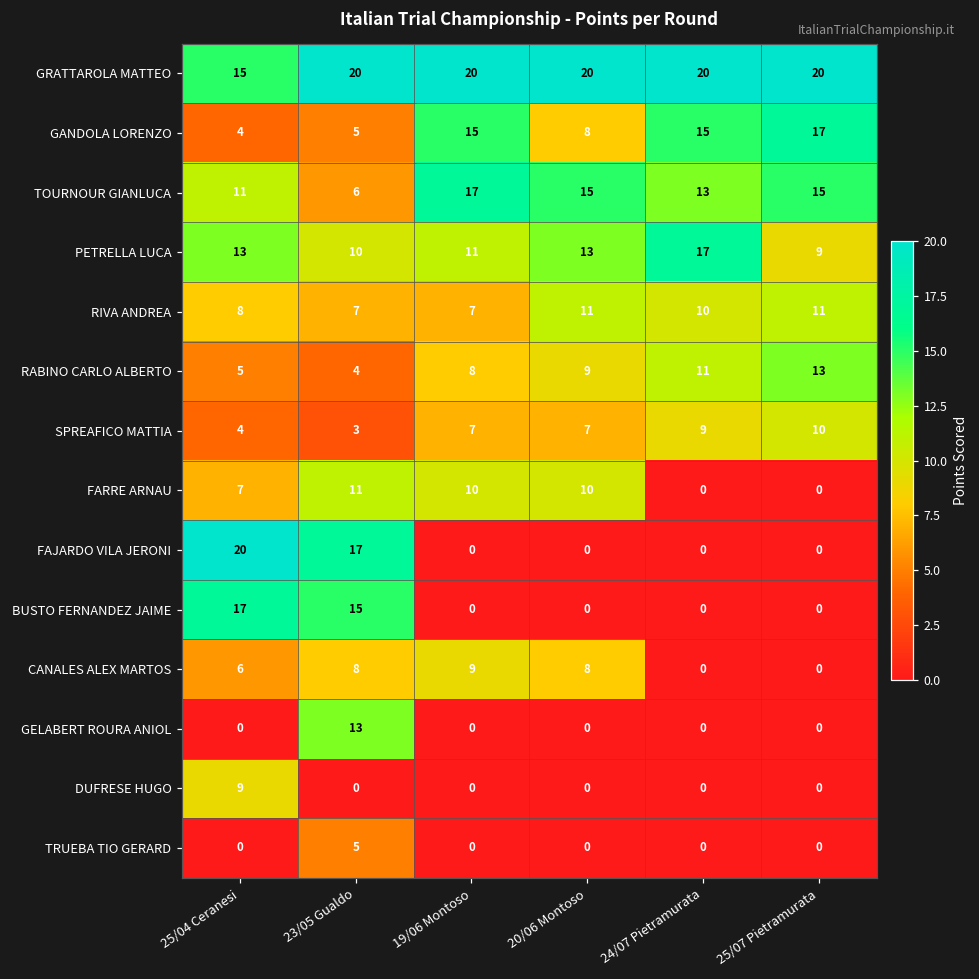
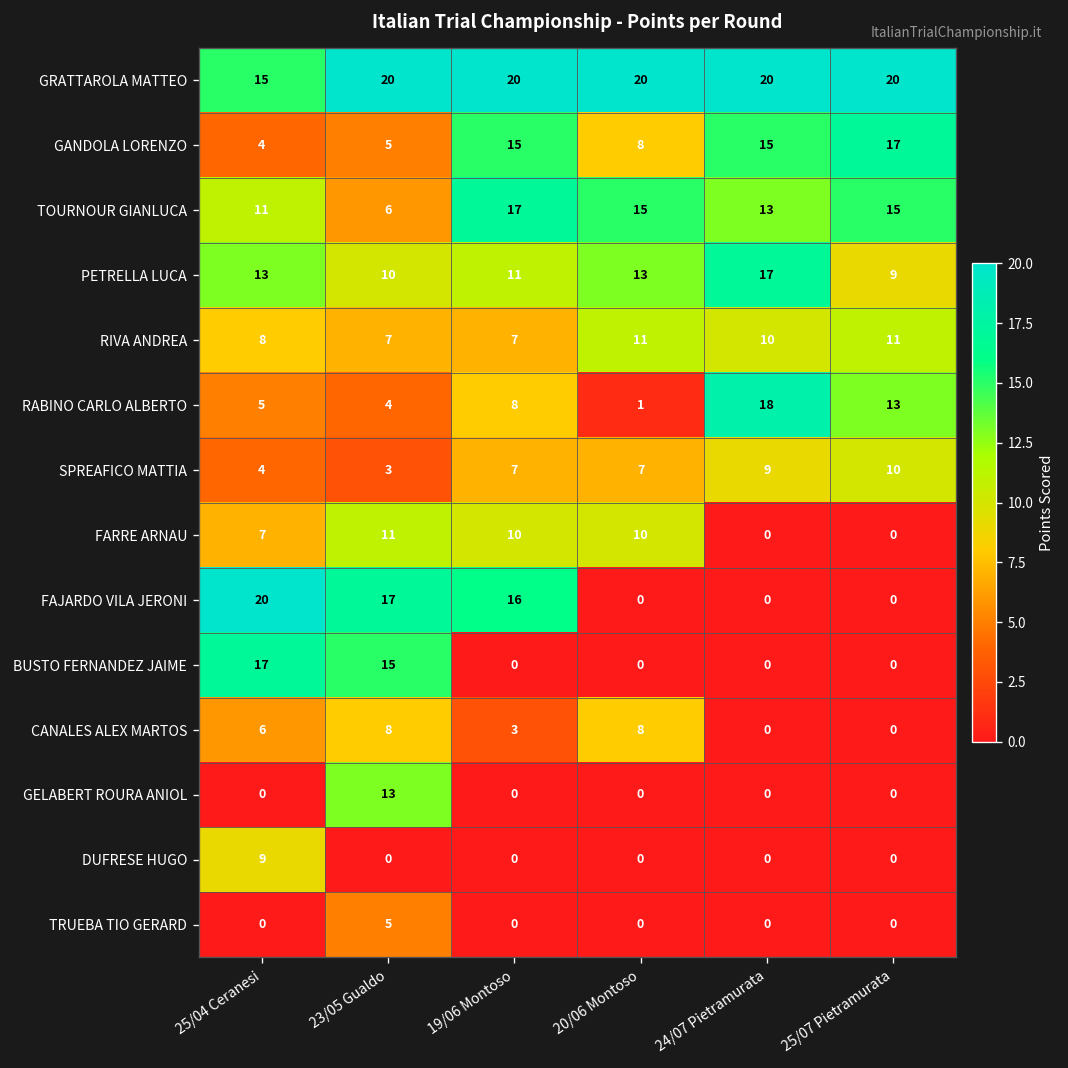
RABINO CARLO ALBERTO, 20/06 Montoso: 9 -> 1
RABINO CARLO ALBERTO, 24/07 Pietramurata: 11 -> 18
FAJARDO VILA JERONI, 19/06 Montoso: 0 -> 16
CANALES ALEX MARTOS, 19/06 Montoso: 9 -> 3
